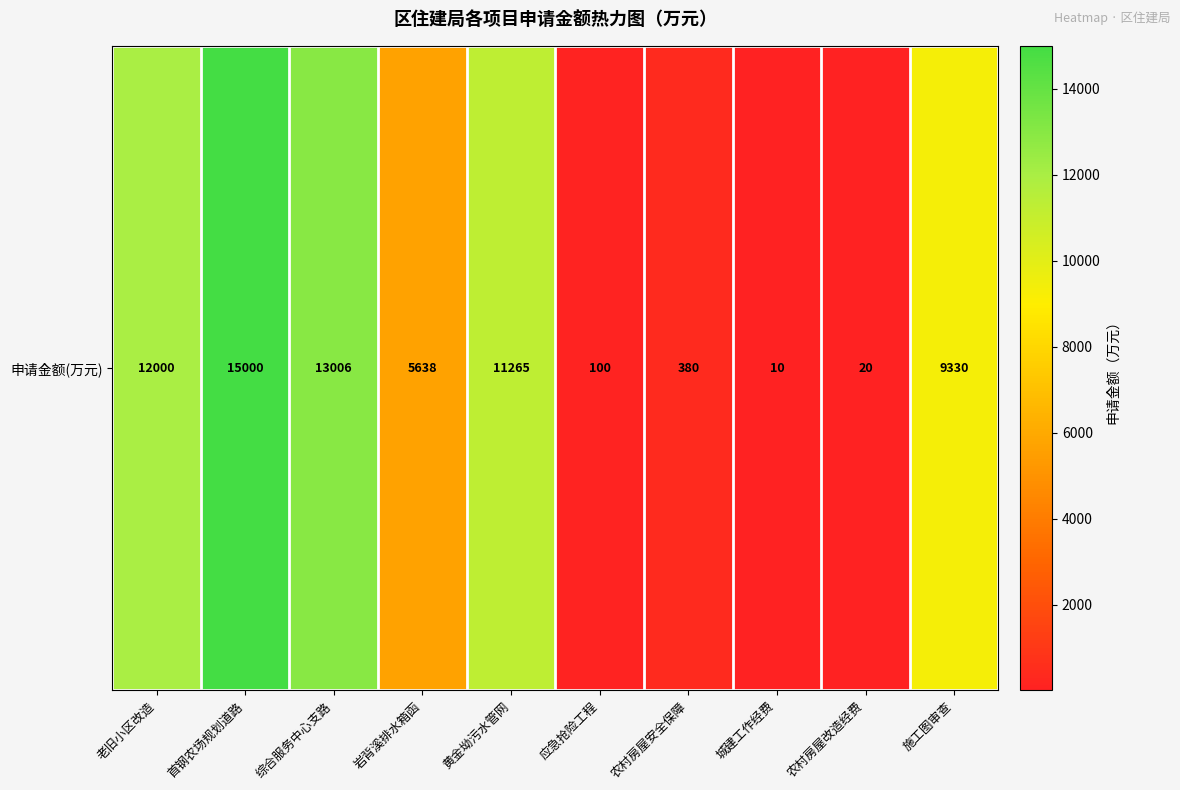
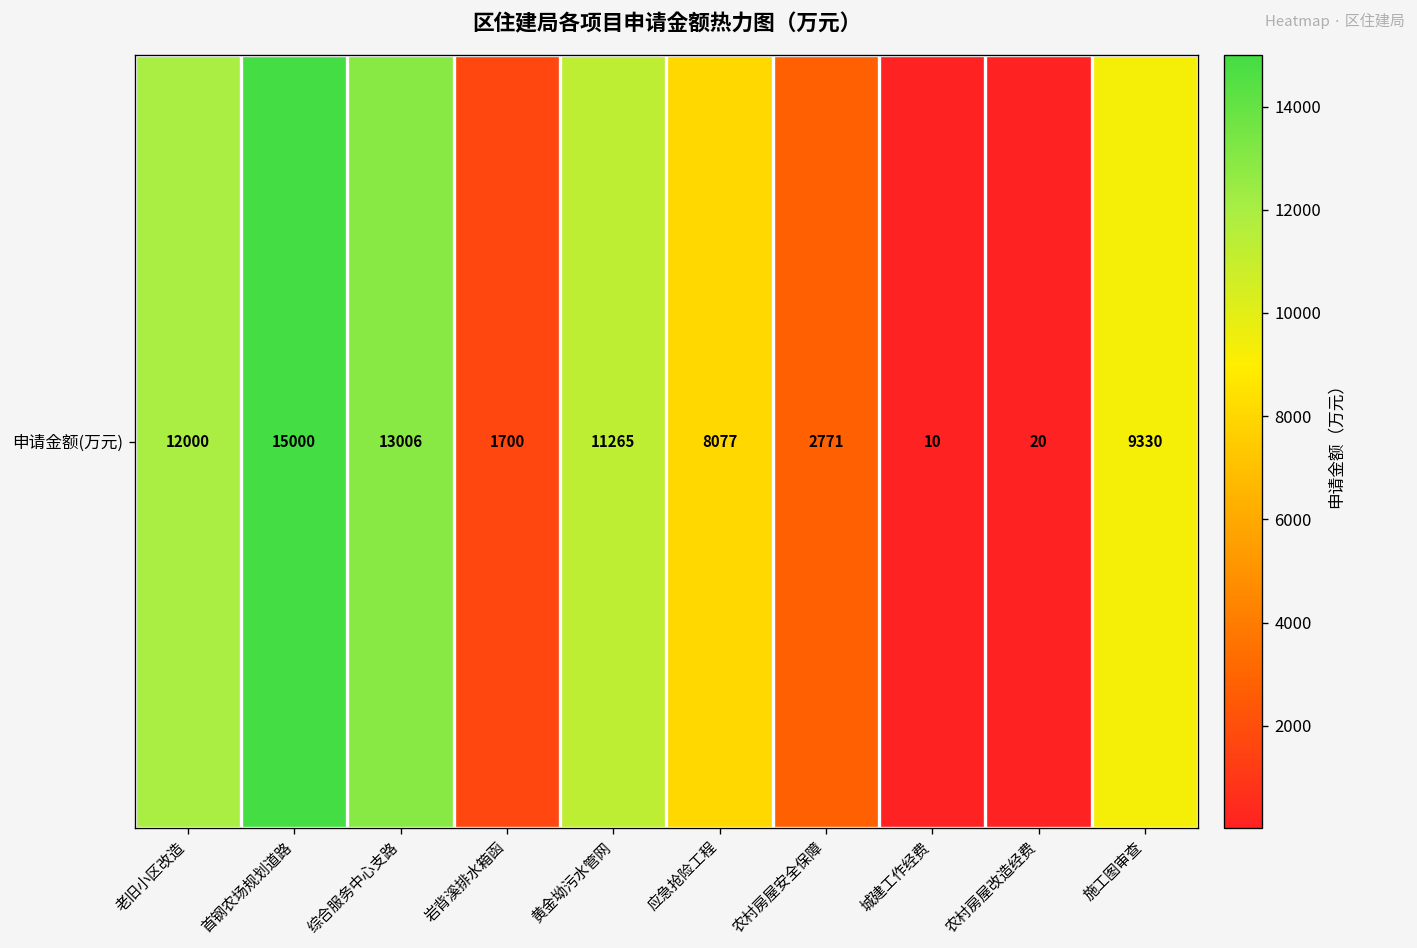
申请金额(万元), 岩背溪排水箱函: 5638 -> 1700
申请金额(万元), 应急抢险工程: 100 -> 8077
申请金额(万元), 农村房屋安全保障: 380 -> 2771
